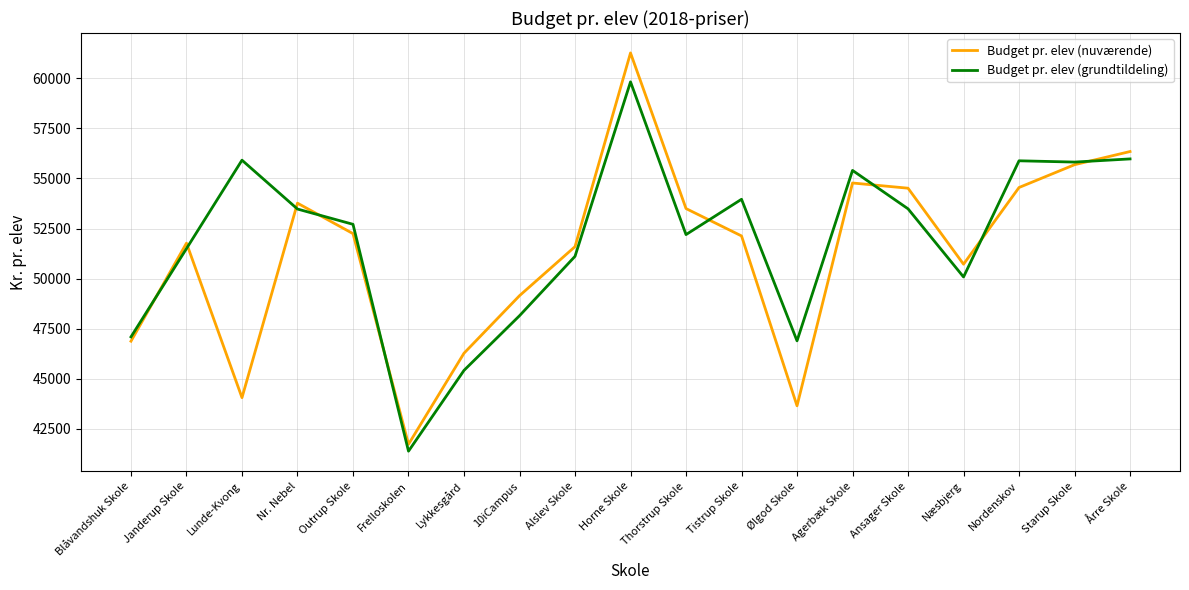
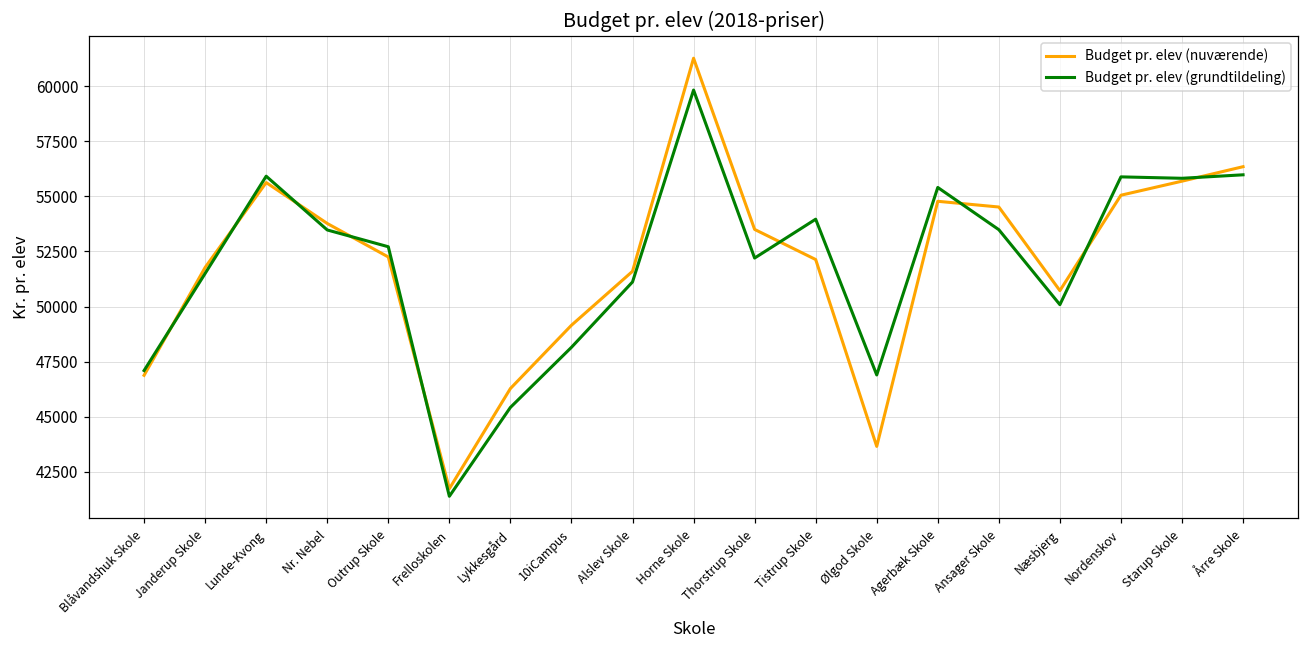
Budget pr. elev (nuværende), Lunde-Kvong: 44100 -> 55600
Budget pr. elev (nuværende), Nordenskov: 54500 -> 55000
